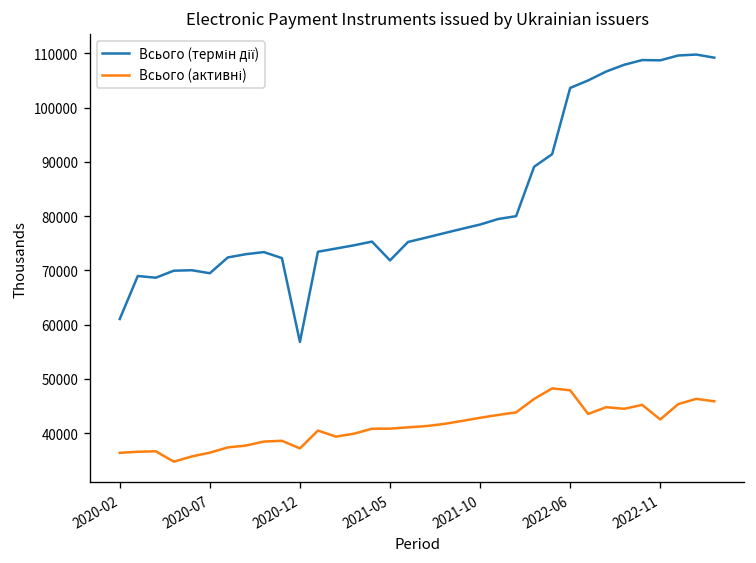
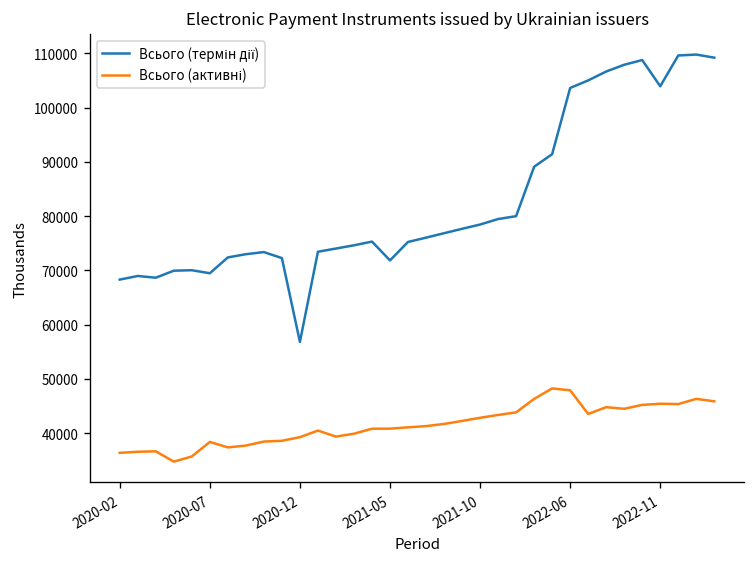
Всього (термін дії), 2020-02: 61000 -> 68000
Всього (активні), 2020-07: 36000 -> 38000
Всього (активні), 2020-12: 37000 -> 39000
Всього (термін дії), 2022-11: 109000 -> 104000
Всього (активні), 2022-11: 43000 -> 45000
